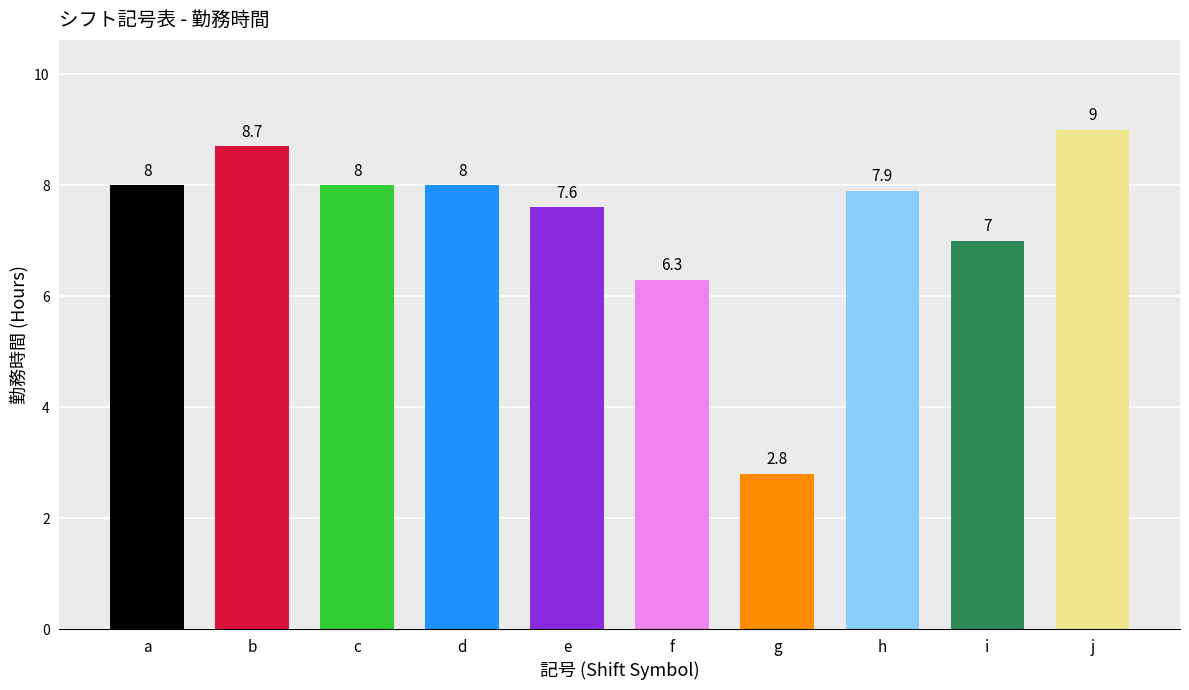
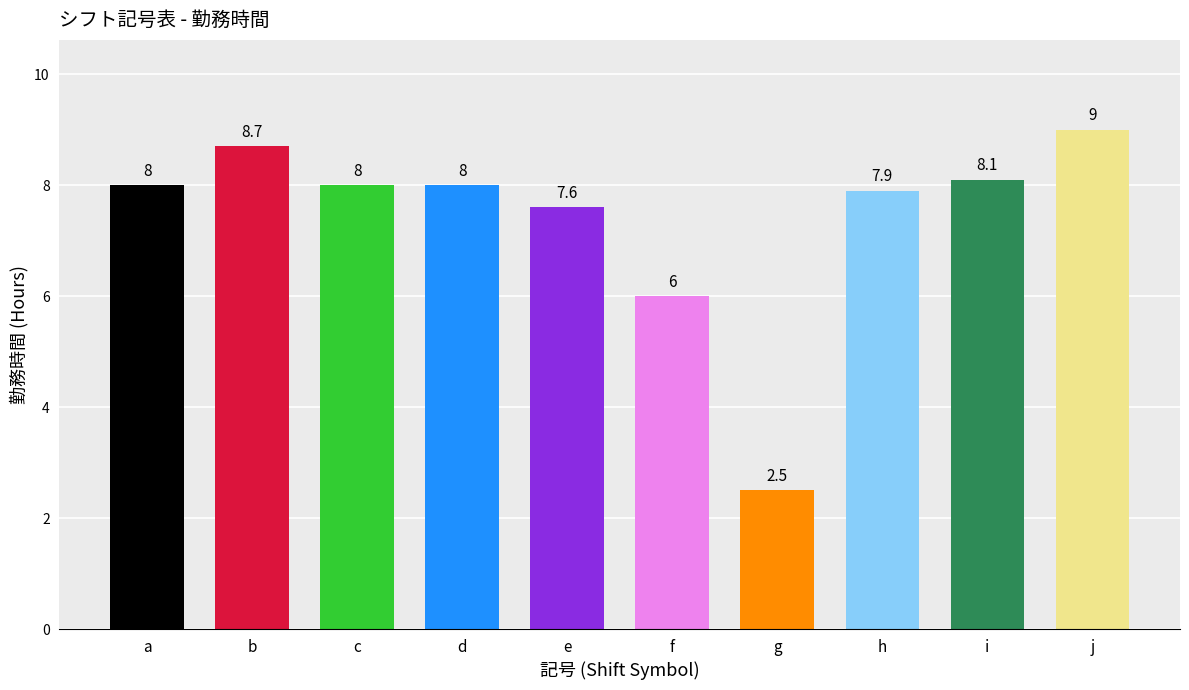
f: 6.3 -> 6
g: 2.8 -> 2.5
i: 7 -> 8.1
